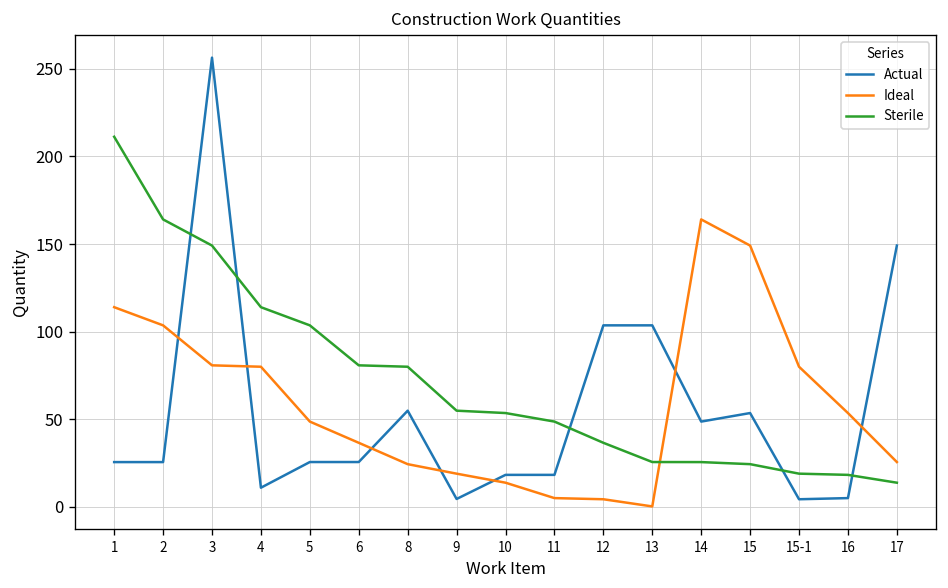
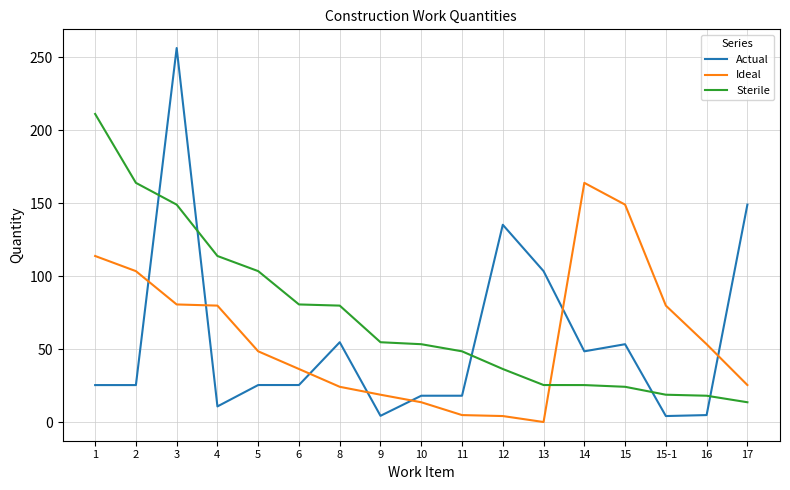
Actual, 12: 104 -> 135
